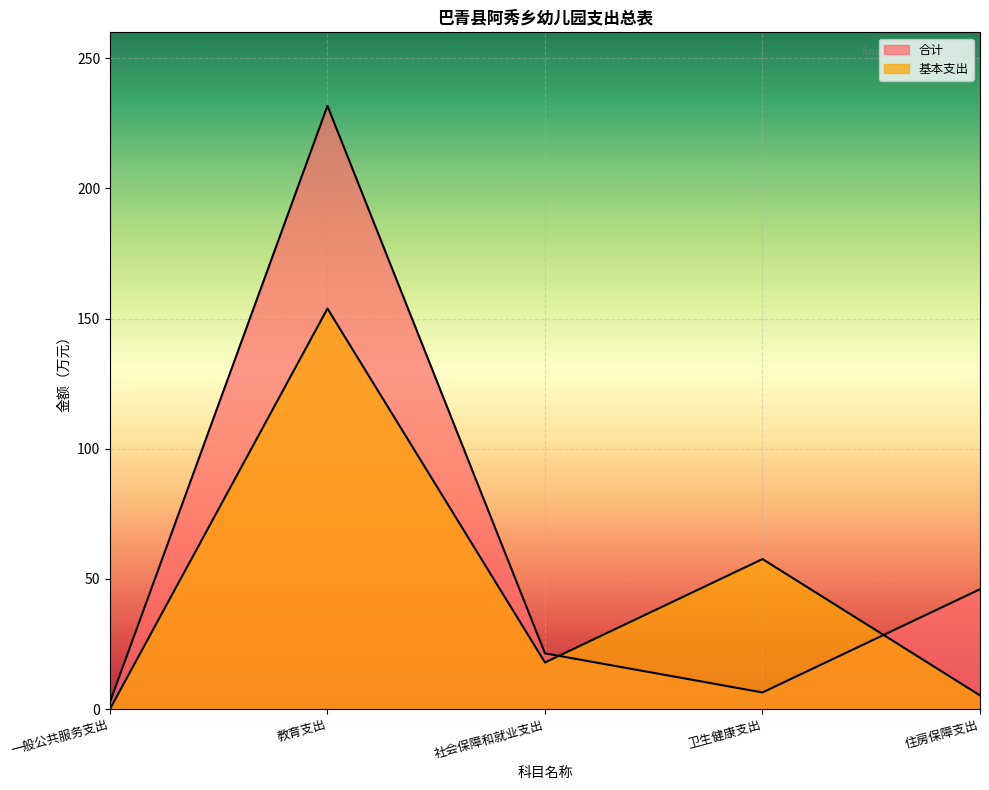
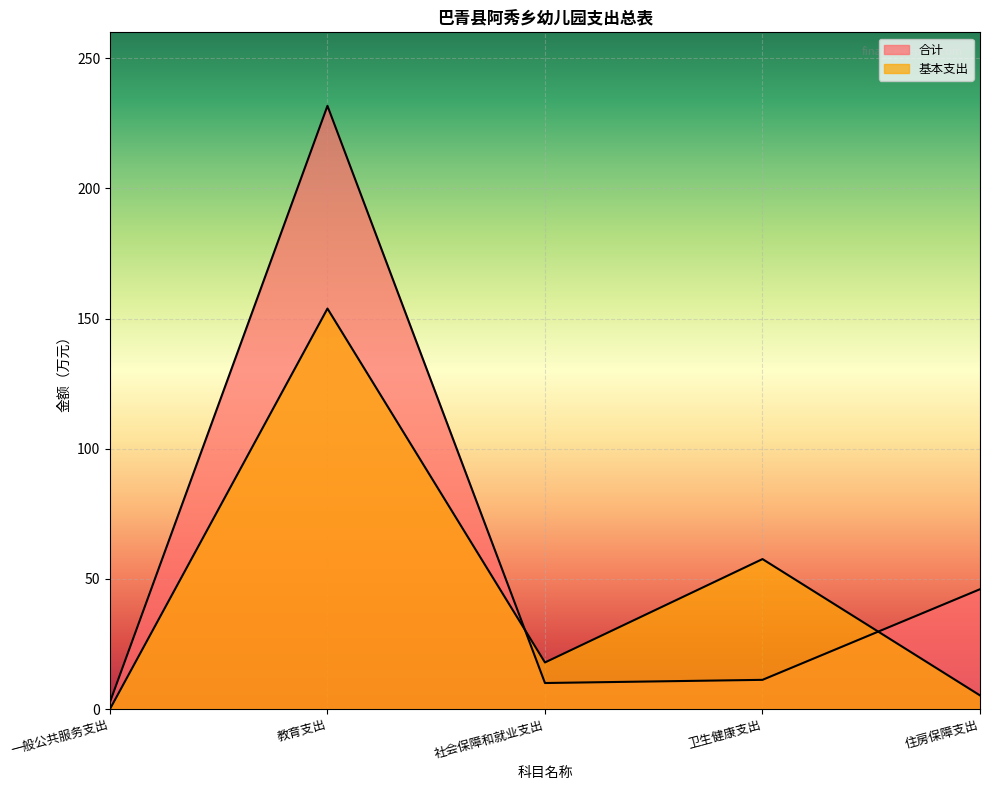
合计, 社会保障和就业支出: 21 -> 10
合计, 卫生健康支出: 6 -> 11
